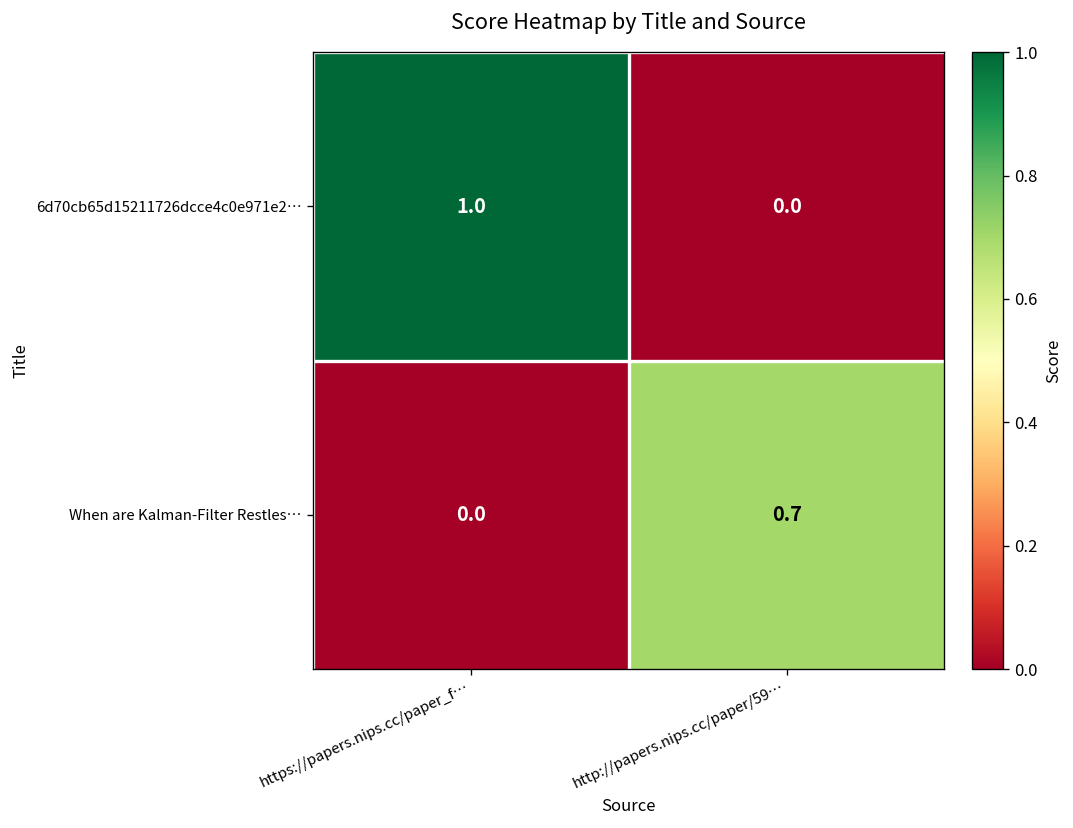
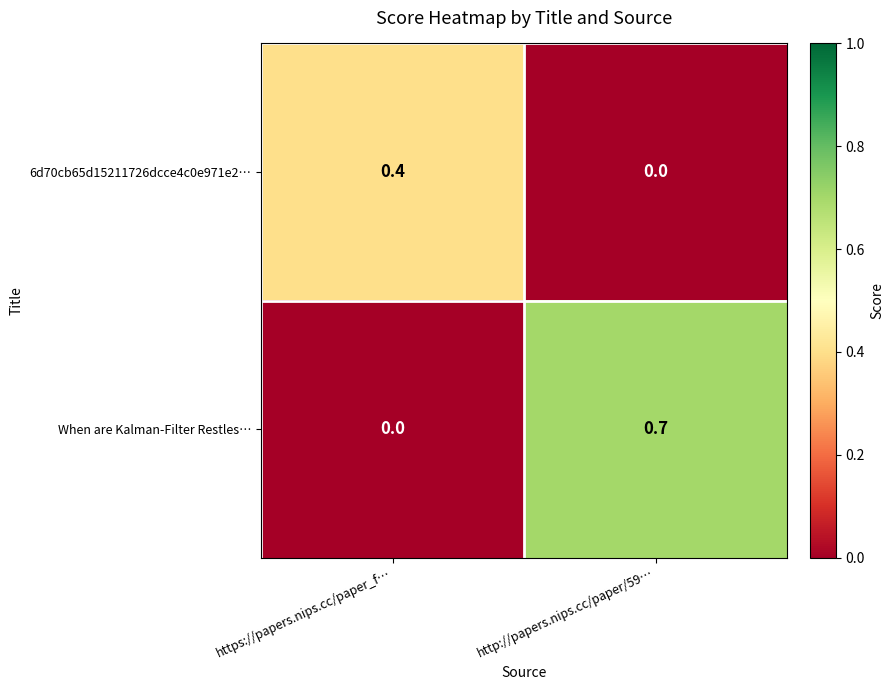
6d70cb65d15211726dcce4c0e971e2…, https://papers.nips.cc/paper_f…: 1.0 -> 0.4
